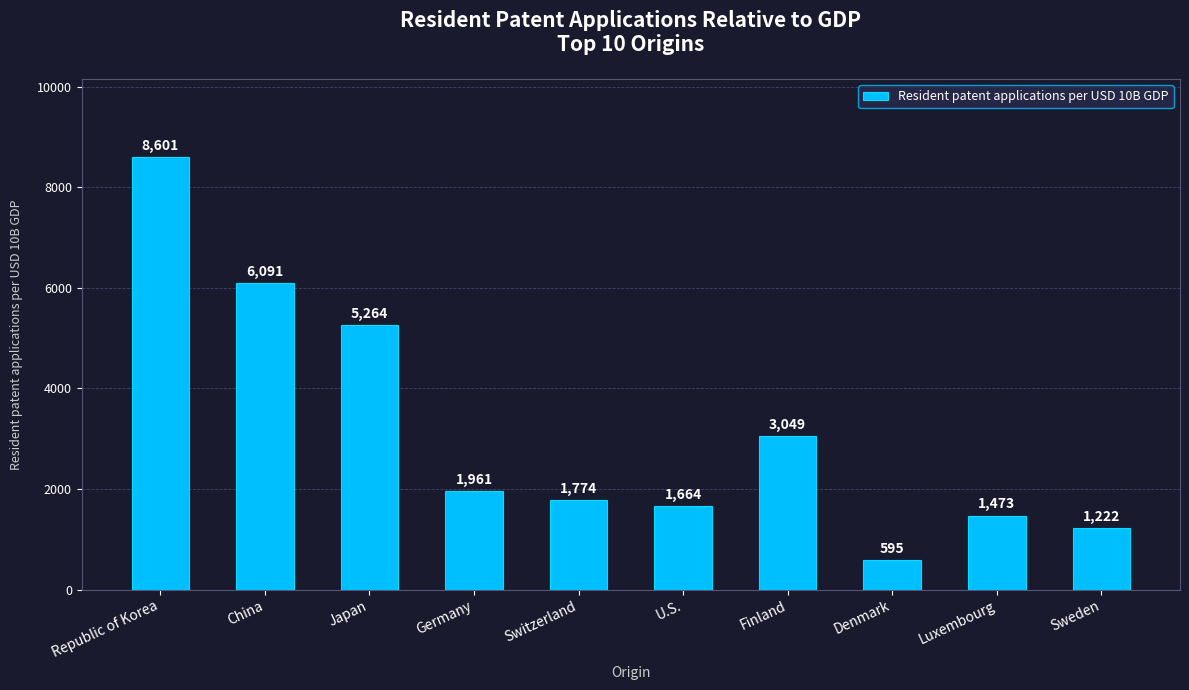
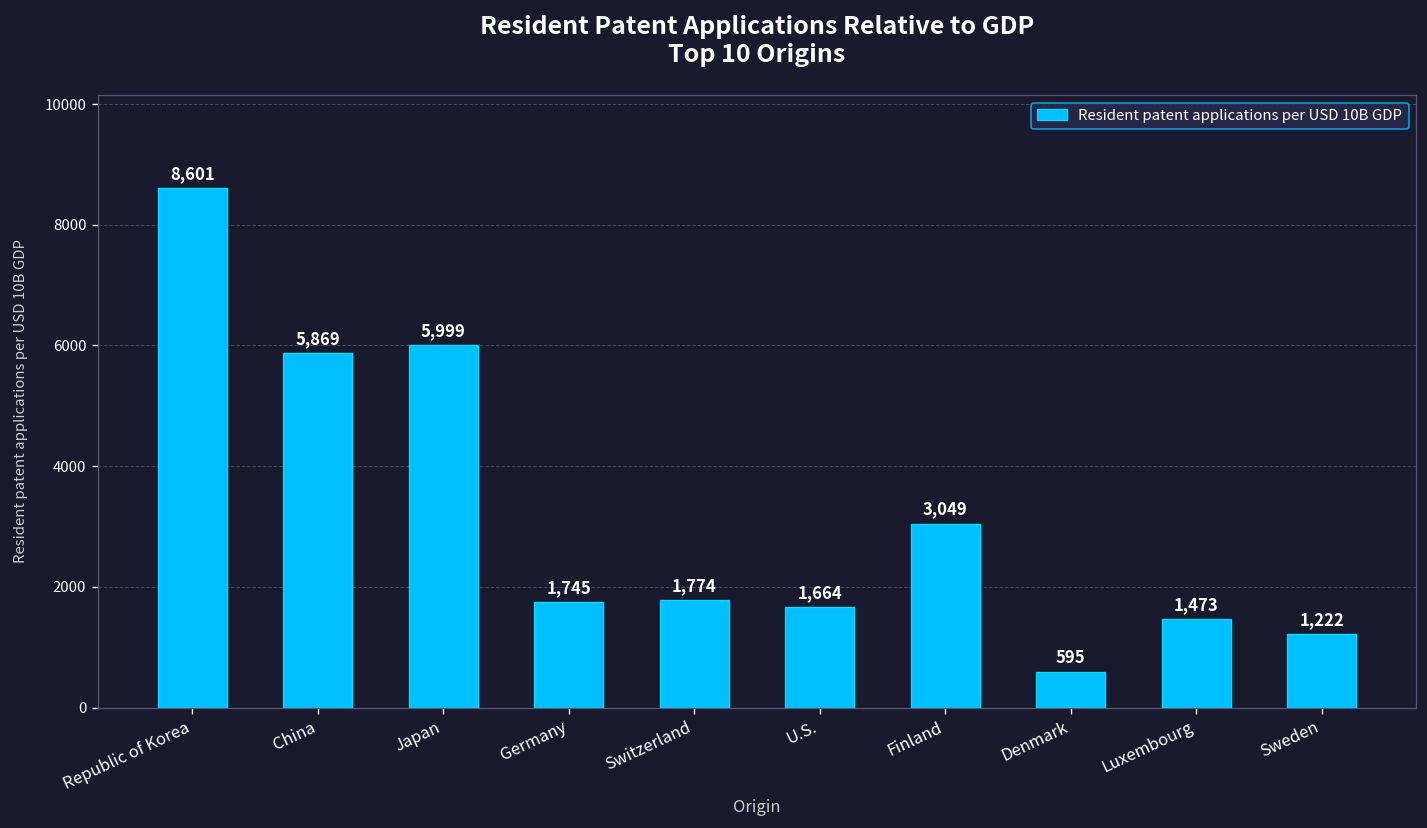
China: 6,091 -> 5,869
Japan: 5,264 -> 5,999
Germany: 1,961 -> 1,745
